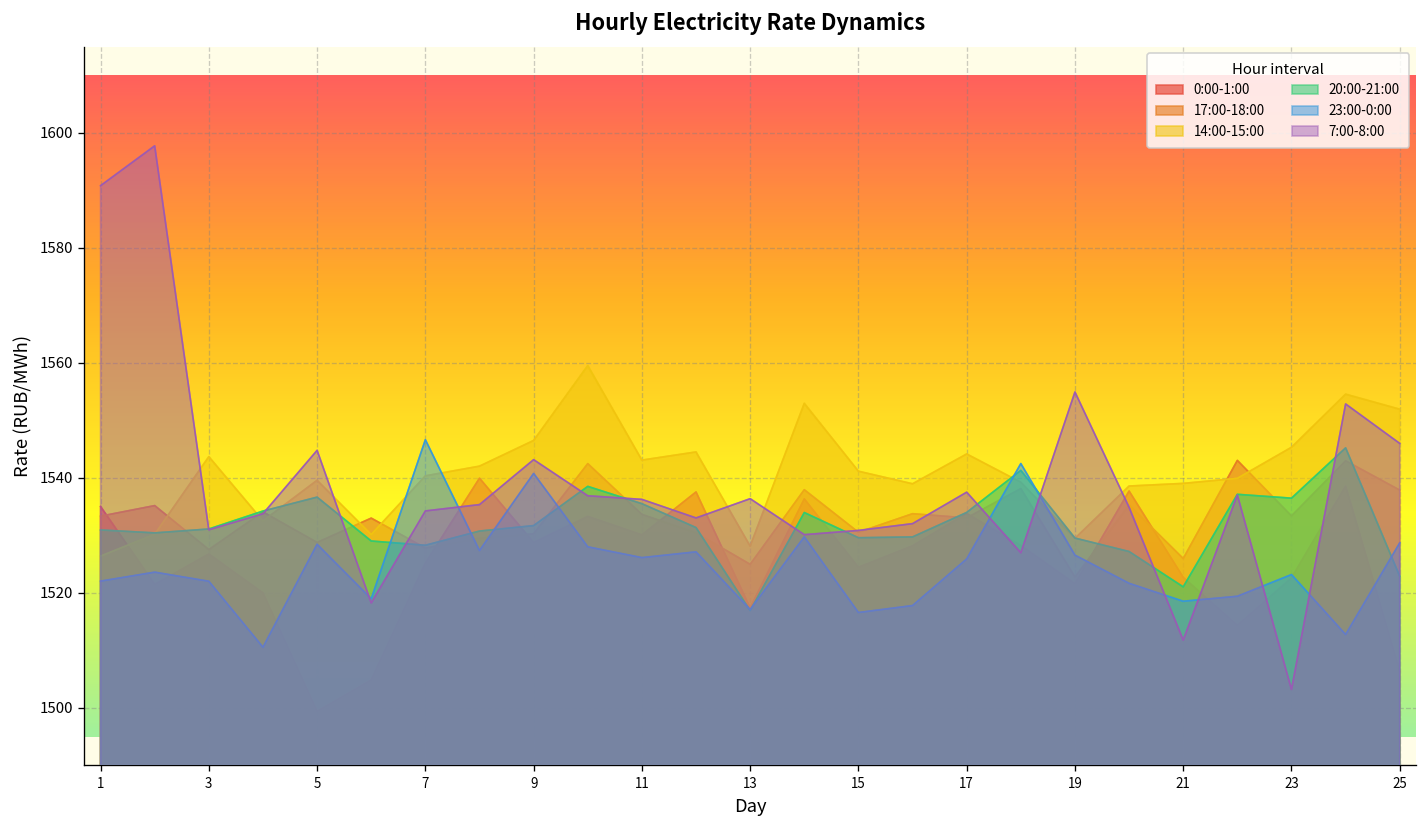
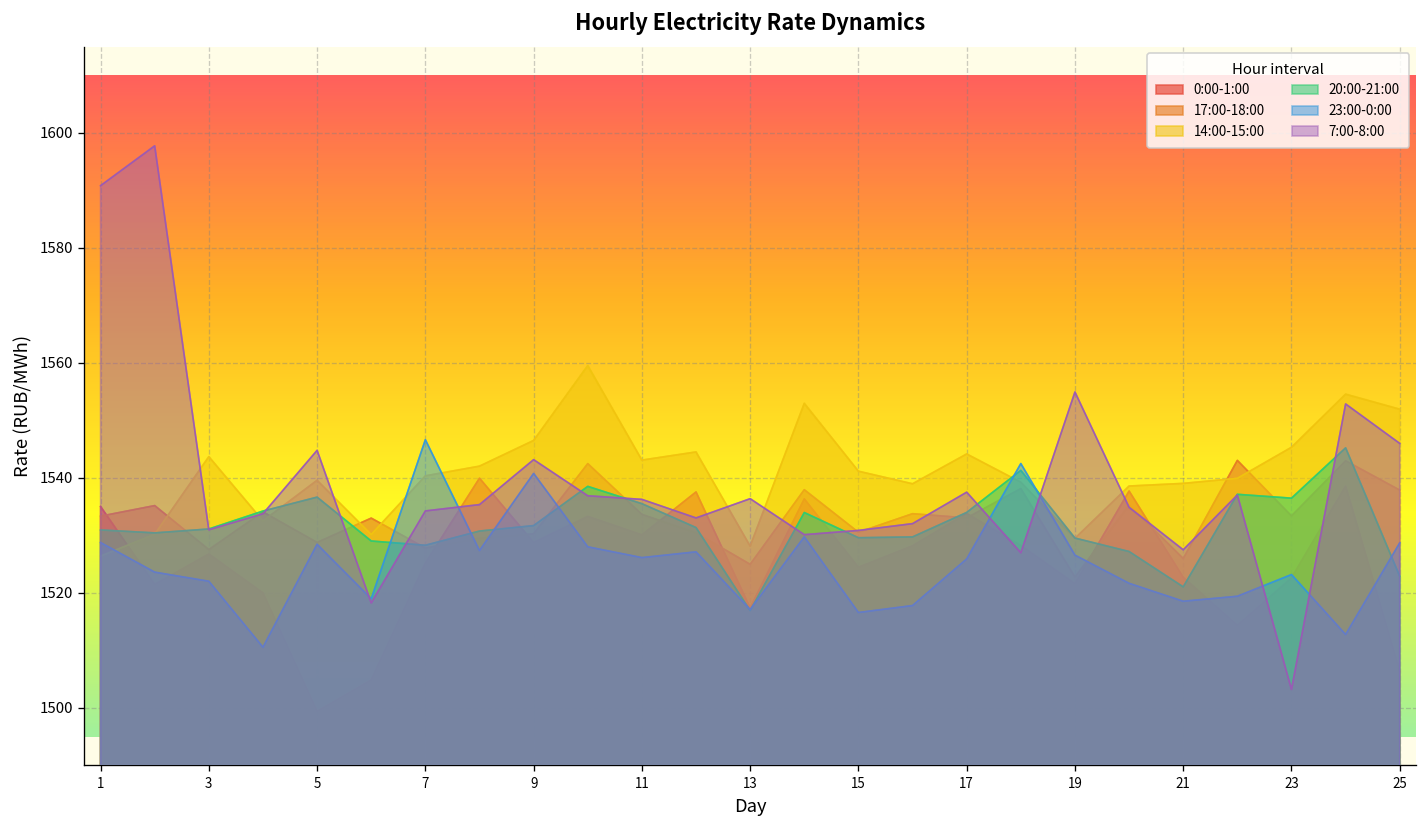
23:00-0:00, 1: 1522 -> 1529
7:00-8:00, 21: 1512 -> 1527
